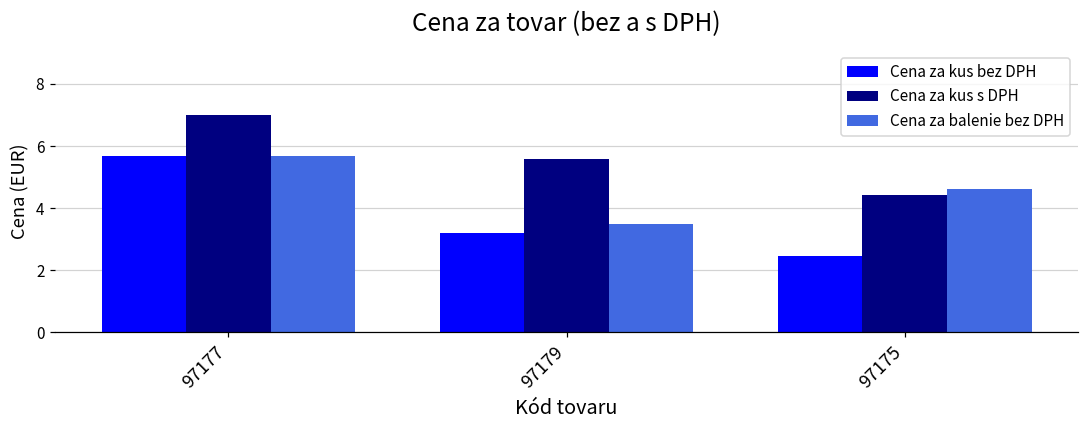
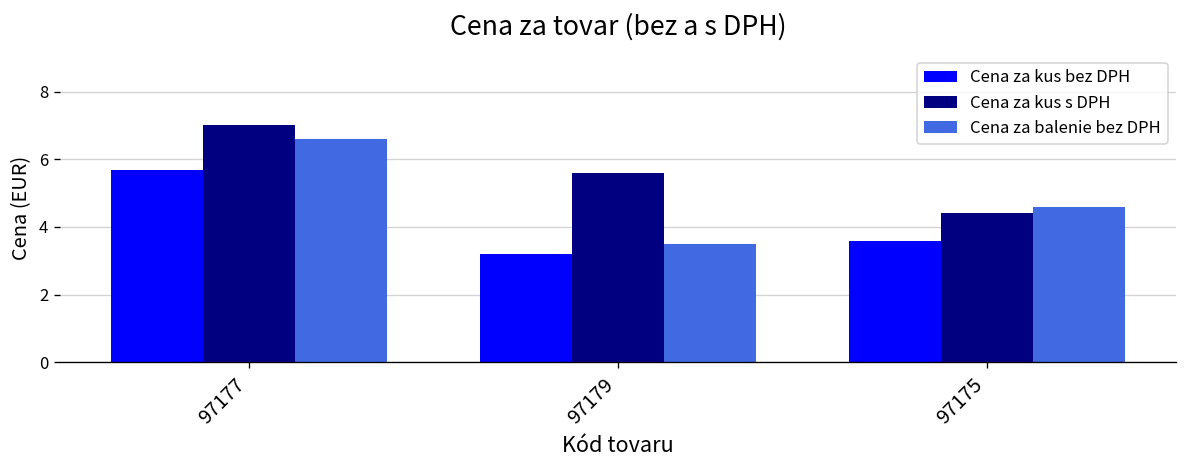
Cena za balenie bez DPH, 97177: 5.7 -> 6.6
Cena za kus bez DPH, 97175: 2.5 -> 3.6
